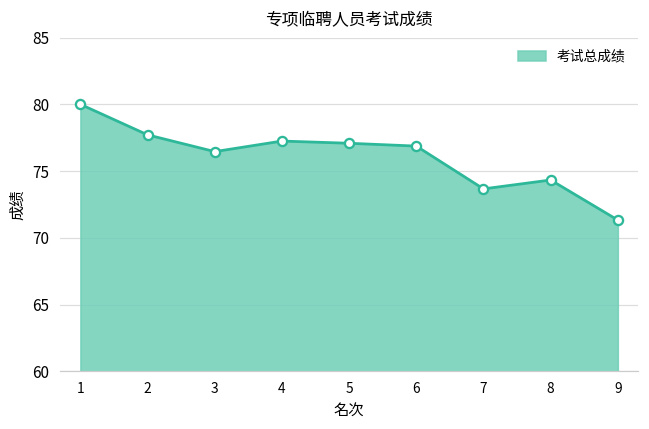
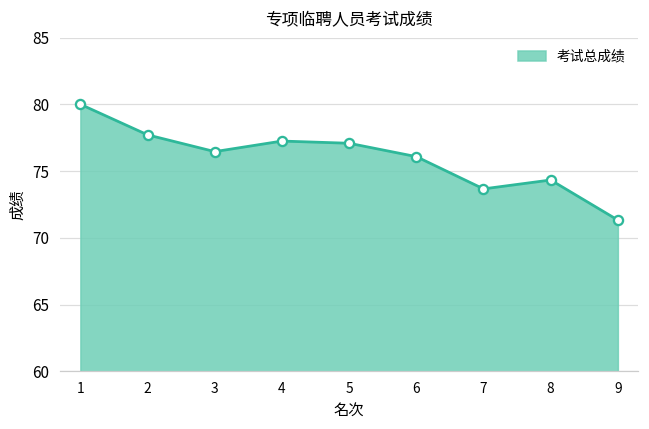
6: 76.9 -> 76.1
